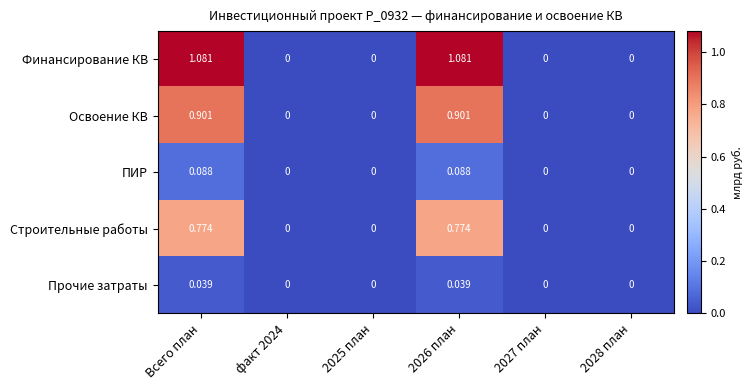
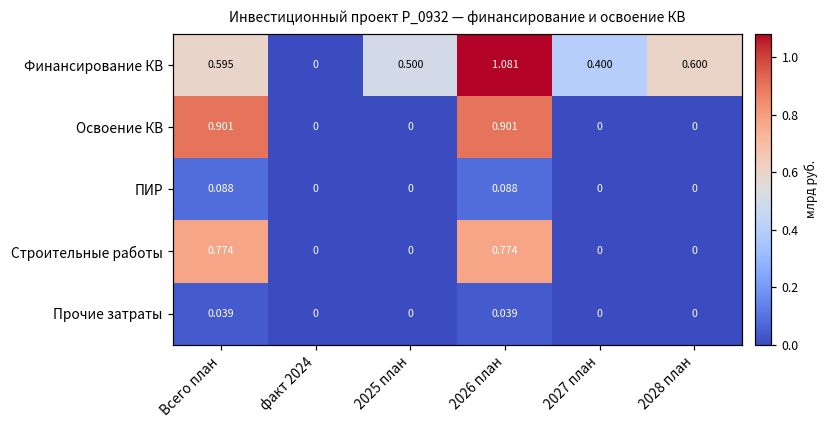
Финансирование КВ, Всего план: 1.081 -> 0.595
Финансирование КВ, 2025 план: 0 -> 0.500
Финансирование КВ, 2027 план: 0 -> 0.400
Финансирование КВ, 2028 план: 0 -> 0.600
